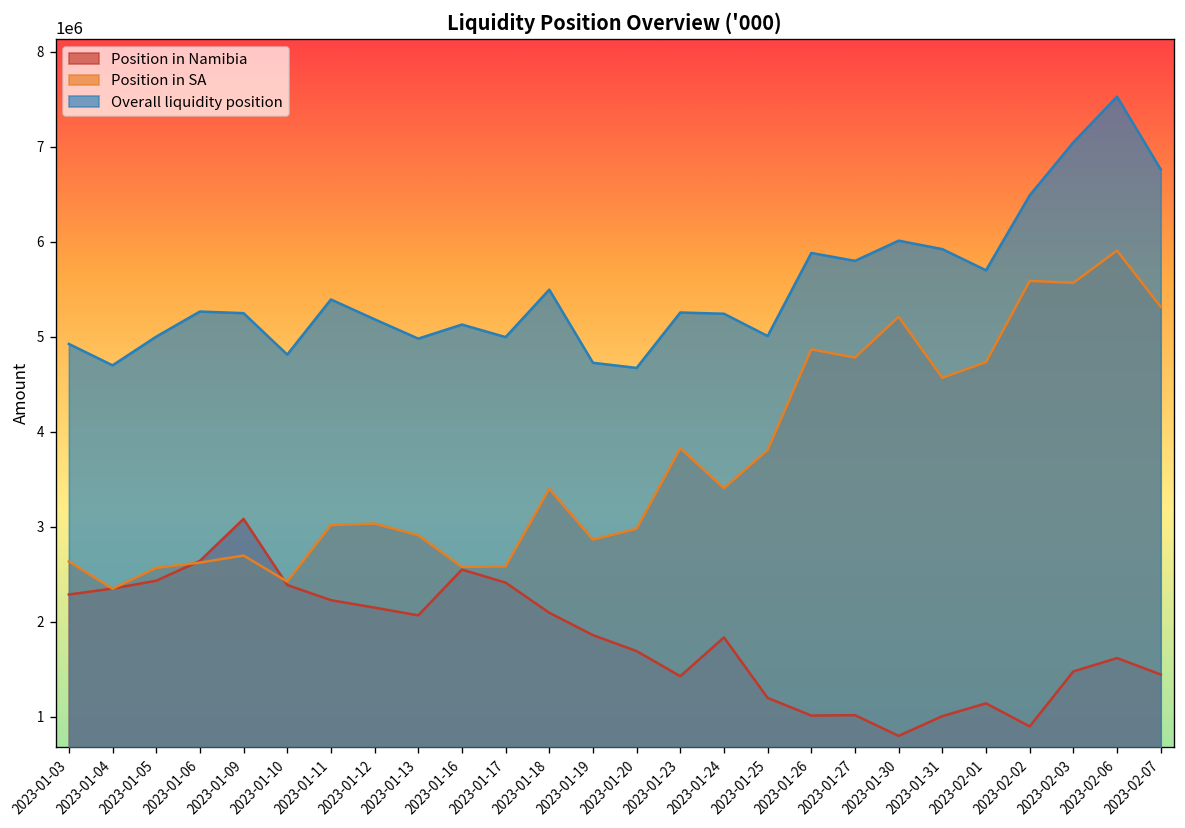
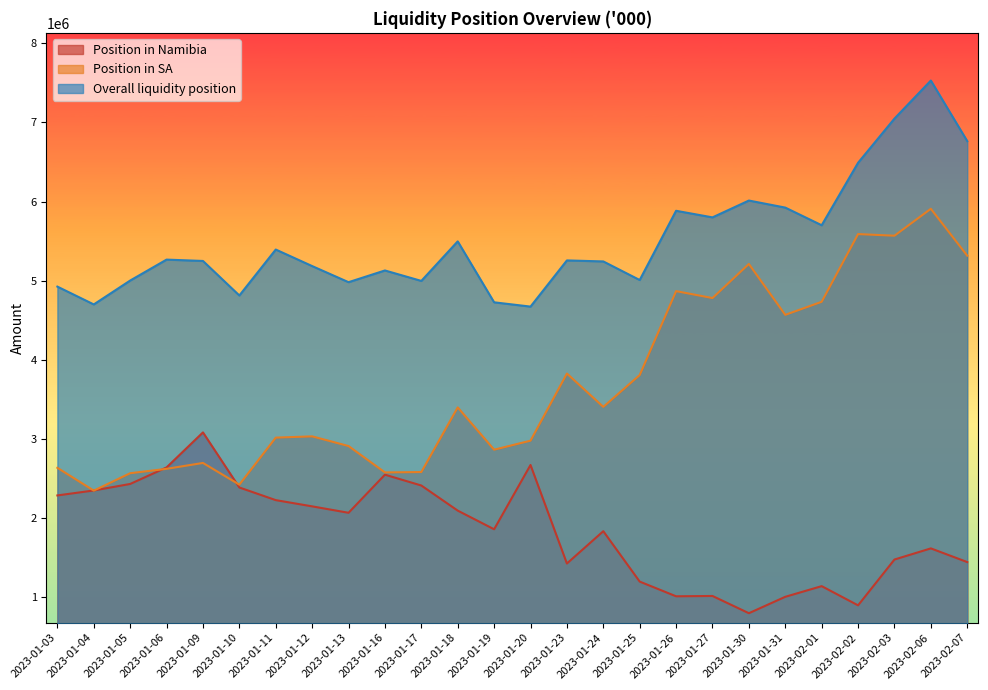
Position in Namibia, 2023-01-20: 1700000 -> 2700000
